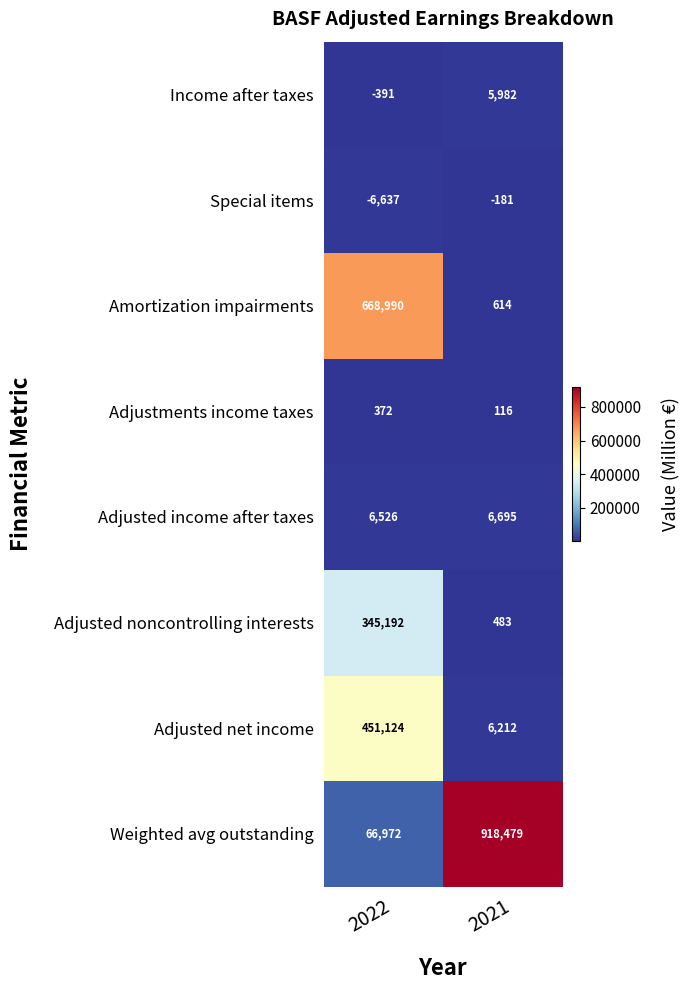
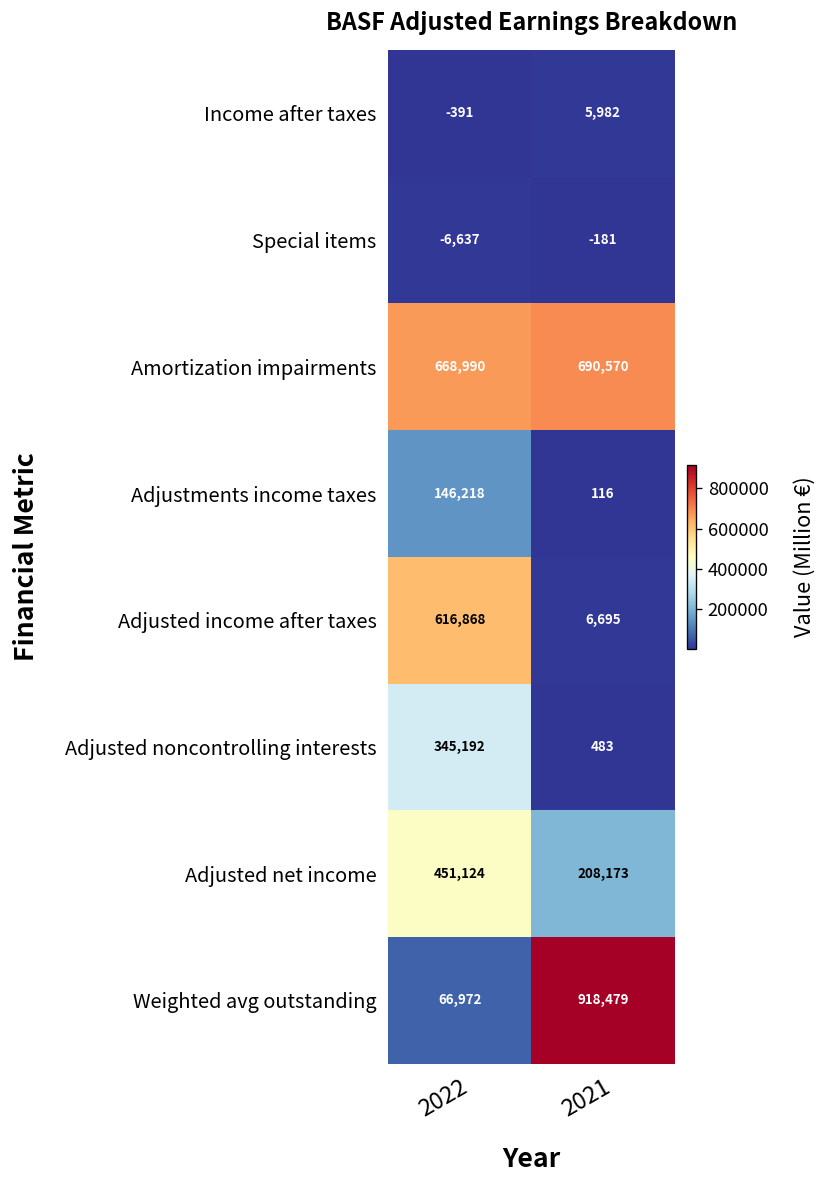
Amortization impairments, 2021: 614 -> 690,570
Adjustments income taxes, 2022: 372 -> 146,218
Adjusted income after taxes, 2022: 6,526 -> 616,868
Adjusted net income, 2021: 6,212 -> 208,173
